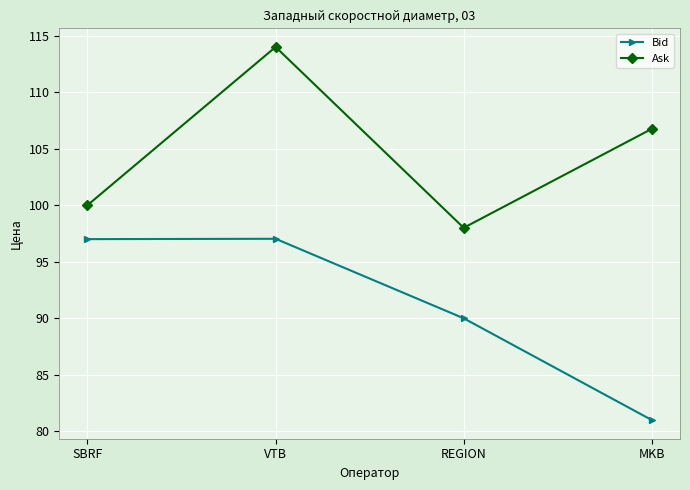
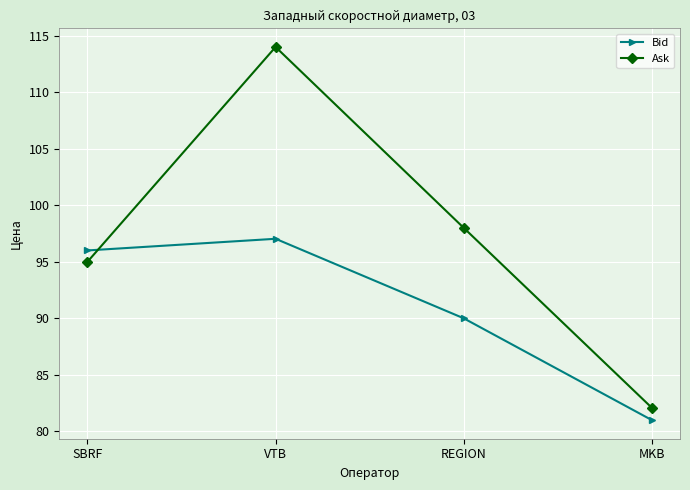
Bid, SBRF: 97 -> 96
Ask, SBRF: 100 -> 95
Ask, MKB: 106.8 -> 82.1
